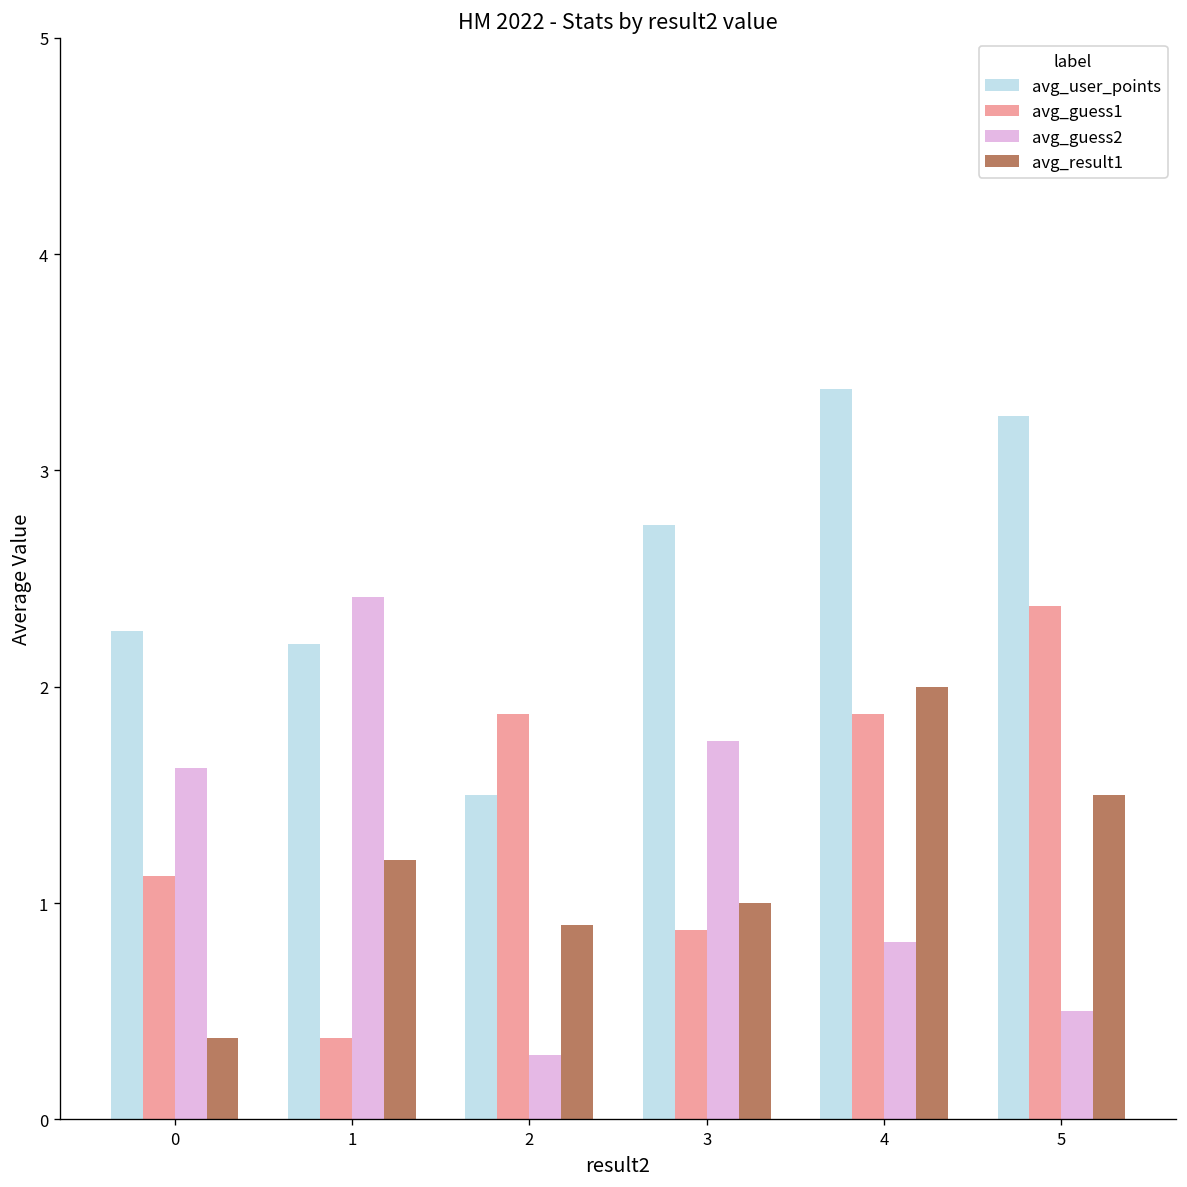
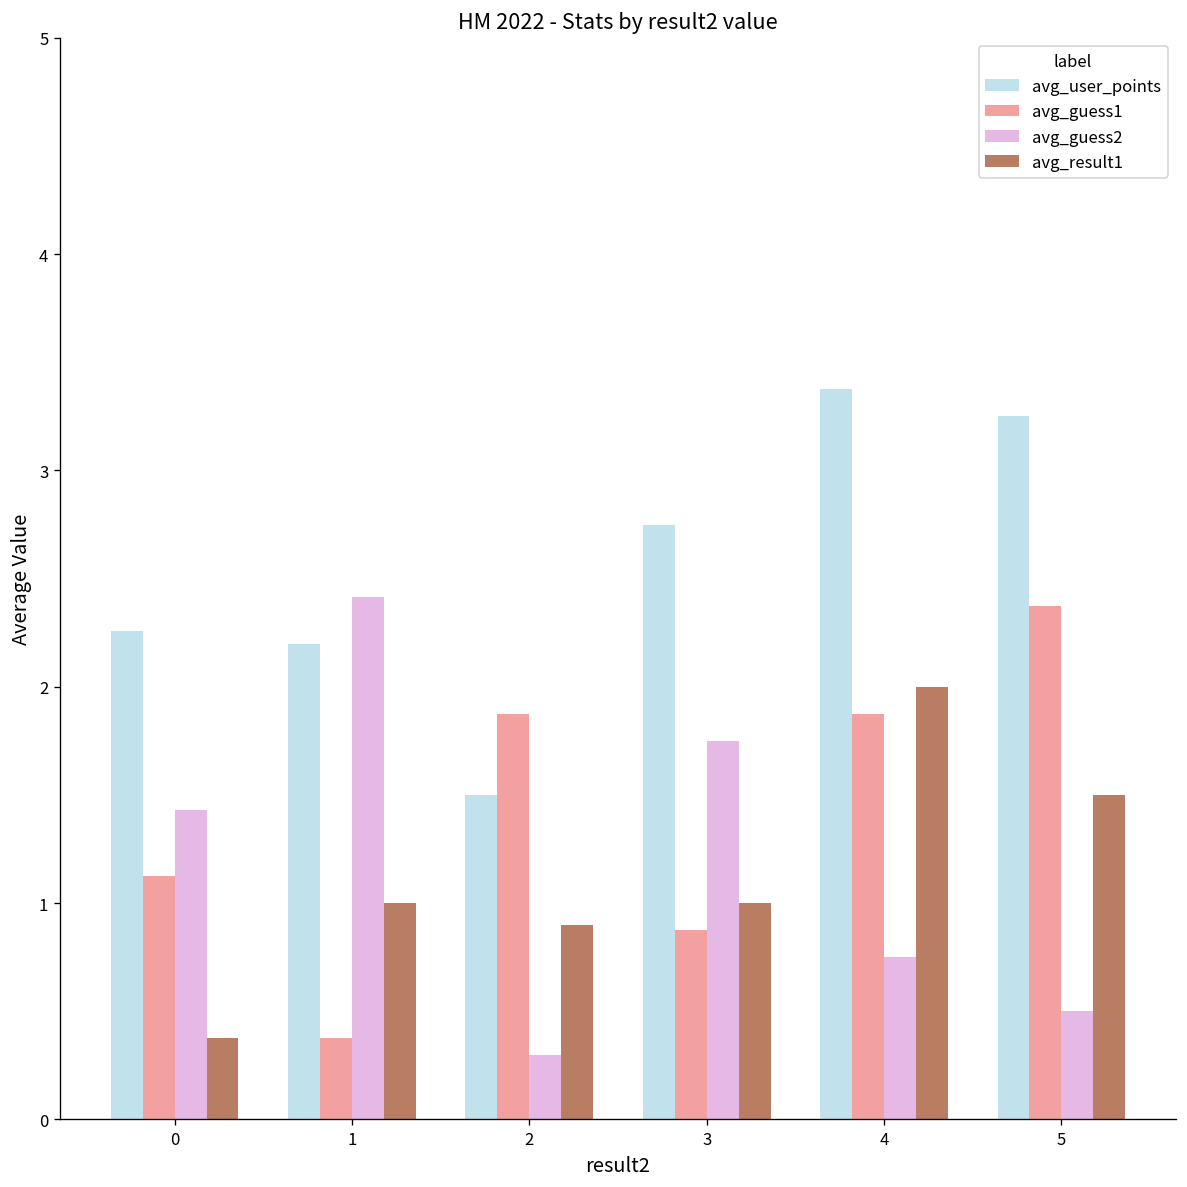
avg_guess2, 0: 1.63 -> 1.43
avg_result1, 1: 1.2 -> 1.0
avg_guess2, 4: 0.82 -> 0.75
